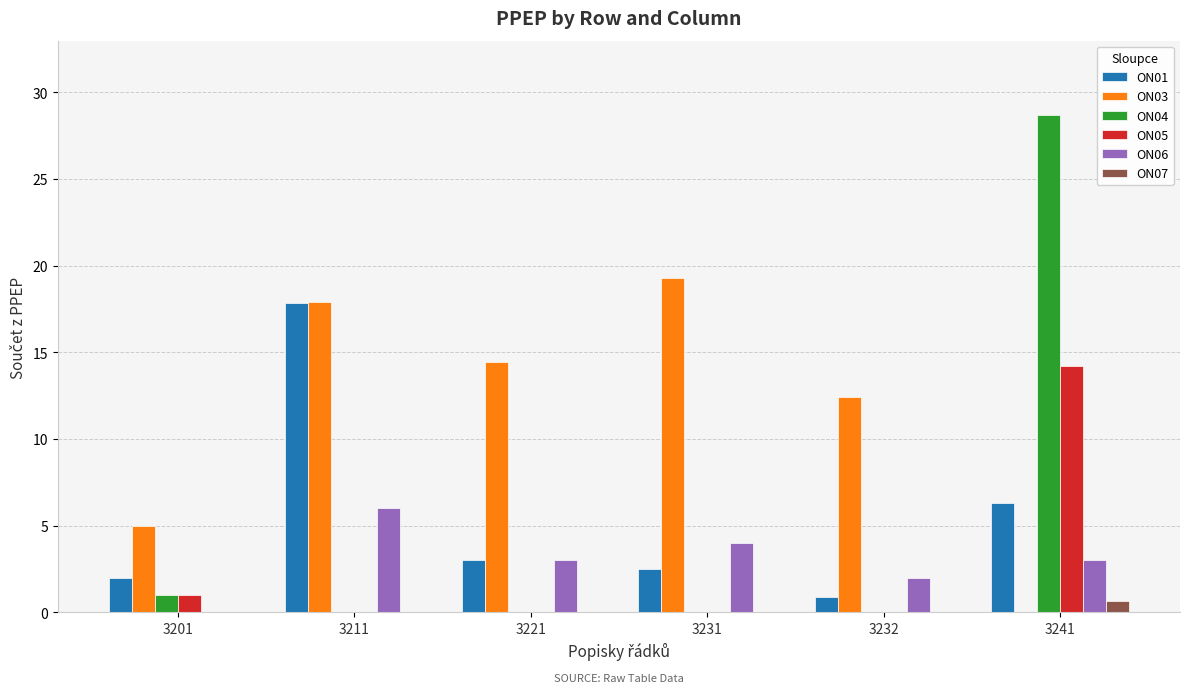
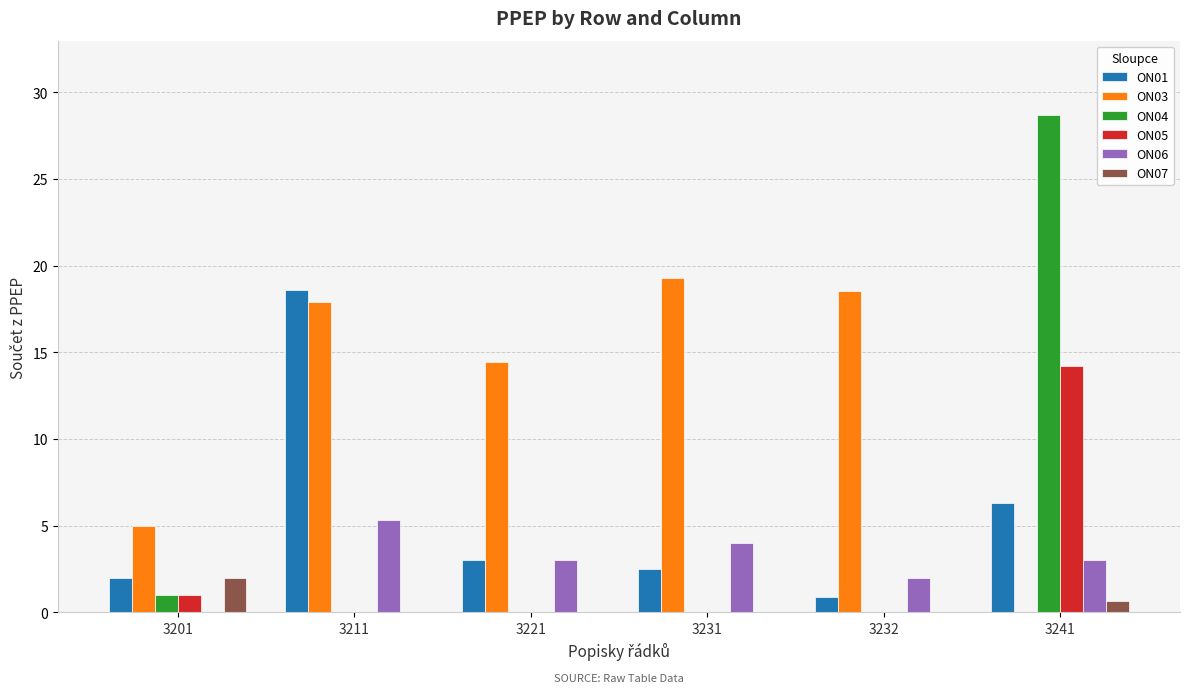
ON07, 3201: 0 -> 2
ON01, 3211: 17.8 -> 18.6
ON06, 3211: 6.0 -> 5.3
ON03, 3232: 12.4 -> 18.6
